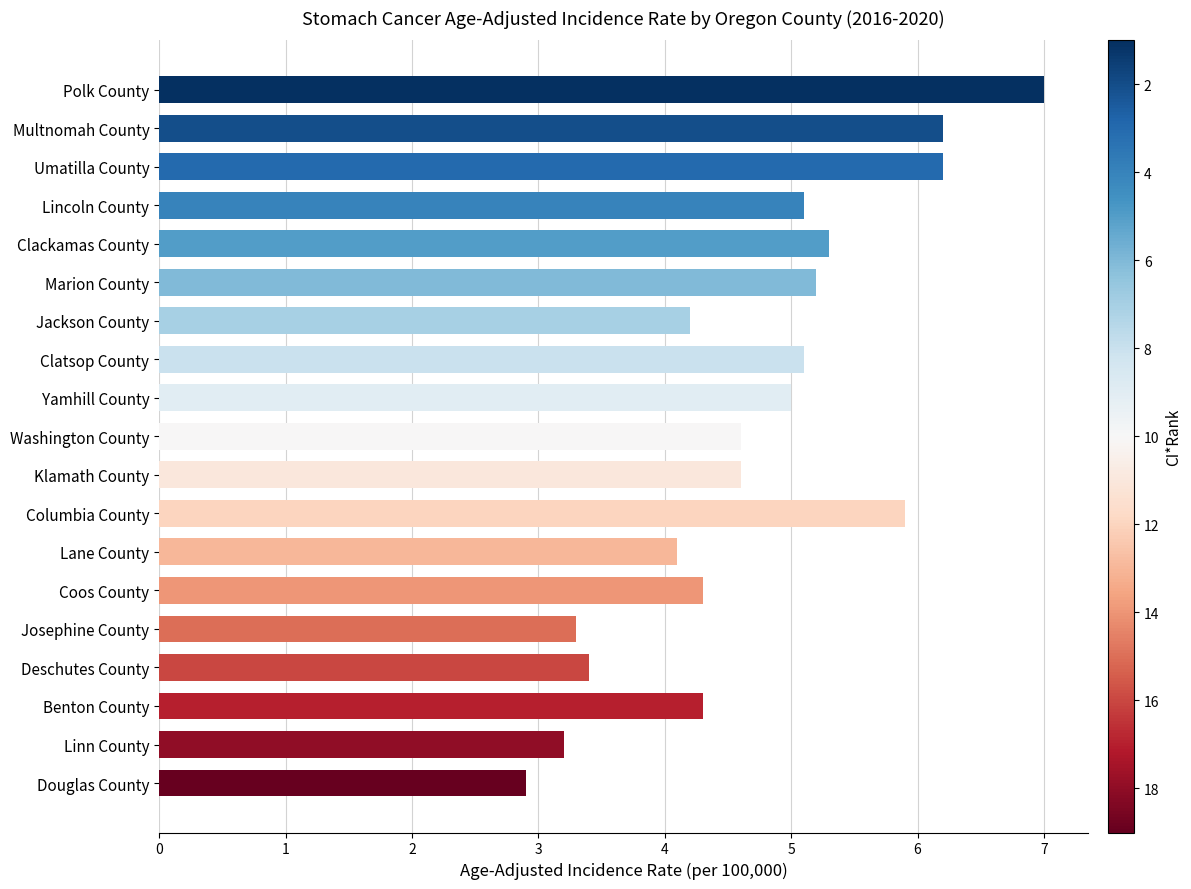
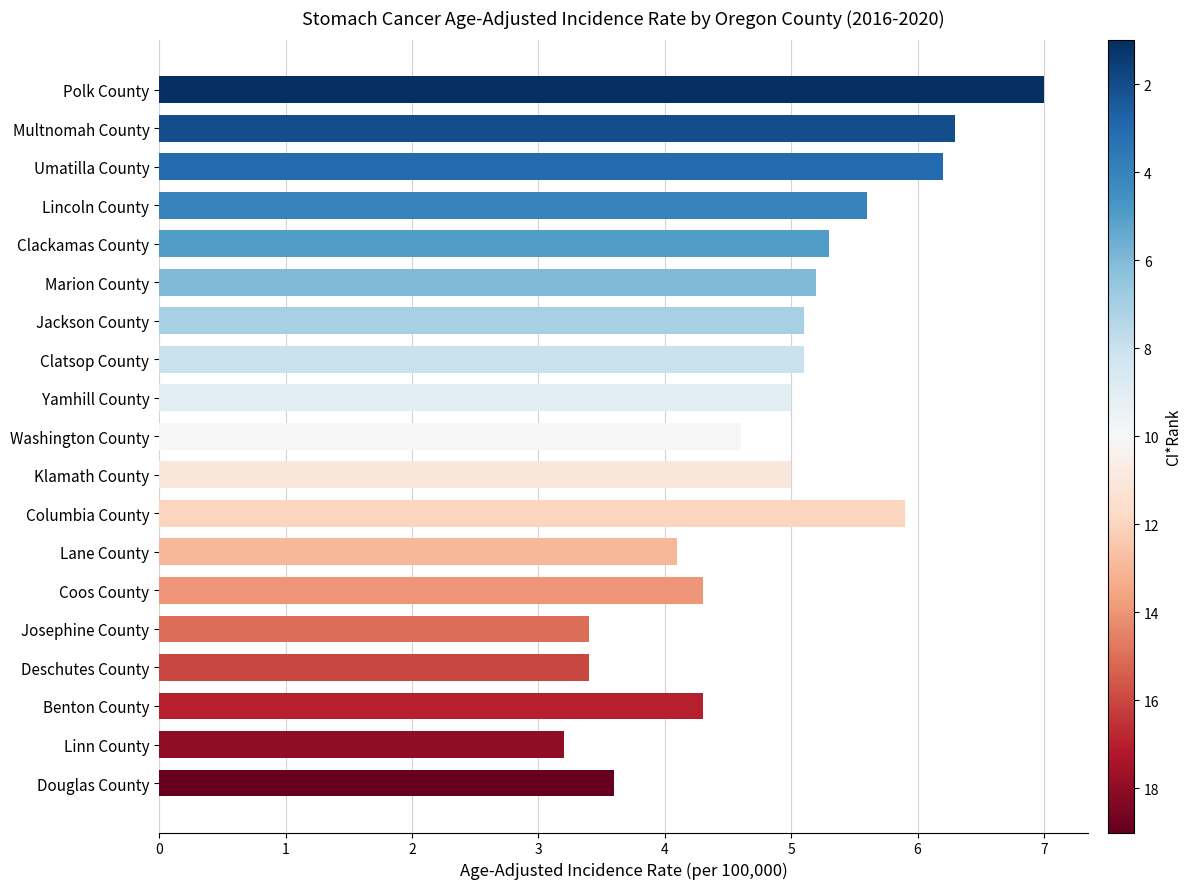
Multnomah County: 6.2 -> 6.3
Lincoln County: 5.1 -> 5.6
Jackson County: 4.2 -> 5.1
Klamath County: 4.6 -> 5.0
Josephine County: 3.3 -> 3.4
Douglas County: 2.9 -> 3.6
